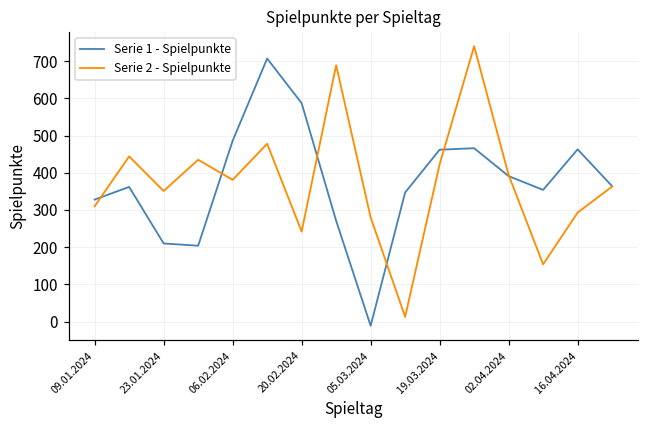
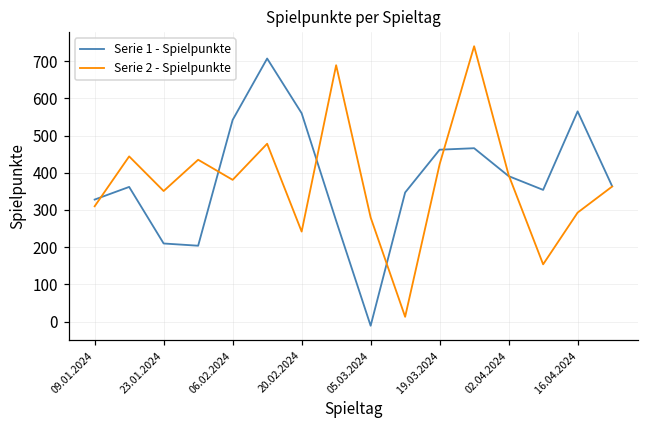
Serie 1 - Spielpunkte, 06.02.2024: 490 -> 540
Serie 1 - Spielpunkte, 20.02.2024: 590 -> 560
Serie 1 - Spielpunkte, 16.04.2024: 460 -> 570
